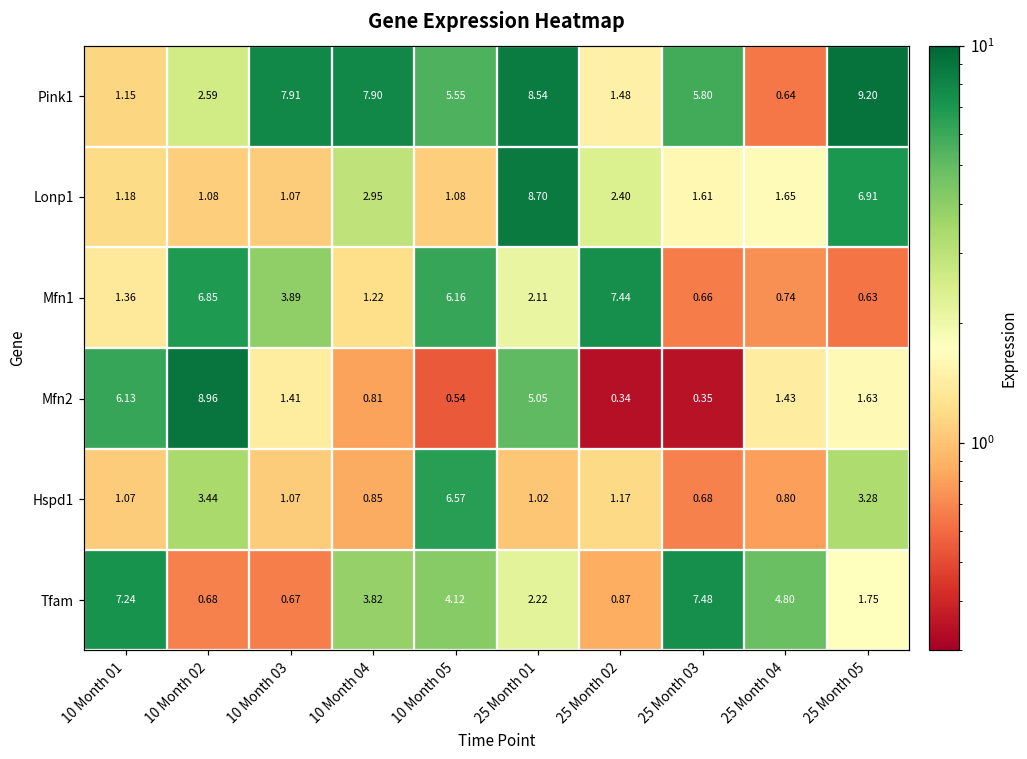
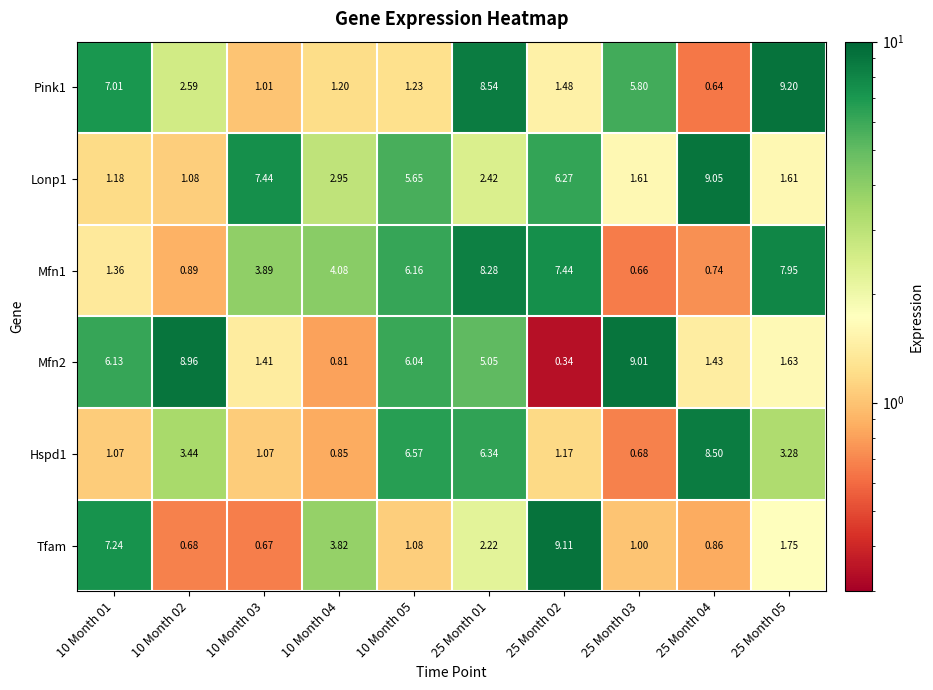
Pink1, 10 Month 01: 1.15 -> 7.01
Pink1, 10 Month 03: 7.91 -> 1.01
Pink1, 10 Month 04: 7.90 -> 1.20
Pink1, 10 Month 05: 5.55 -> 1.23
Lonp1, 10 Month 03: 1.07 -> 7.44
Lonp1, 10 Month 05: 1.08 -> 5.65
Lonp1, 25 Month 01: 8.70 -> 2.42
Lonp1, 25 Month 02: 2.40 -> 6.27
Lonp1, 25 Month 04: 1.65 -> 9.05
Lonp1, 25 Month 05: 6.91 -> 1.61
Mfn1, 10 Month 02: 6.85 -> 0.89
Mfn1, 10 Month 04: 1.22 -> 4.08
Mfn1, 25 Month 01: 2.11 -> 8.28
Mfn1, 25 Month 05: 0.63 -> 7.95
Mfn2, 10 Month 05: 0.54 -> 6.04
Mfn2, 25 Month 03: 0.35 -> 9.01
Hspd1, 25 Month 01: 1.02 -> 6.34
Hspd1, 25 Month 04: 0.80 -> 8.50
Tfam, 10 Month 05: 4.12 -> 1.08
Tfam, 25 Month 02: 0.87 -> 9.11
Tfam, 25 Month 03: 7.48 -> 1.00
Tfam, 25 Month 04: 4.80 -> 0.86
